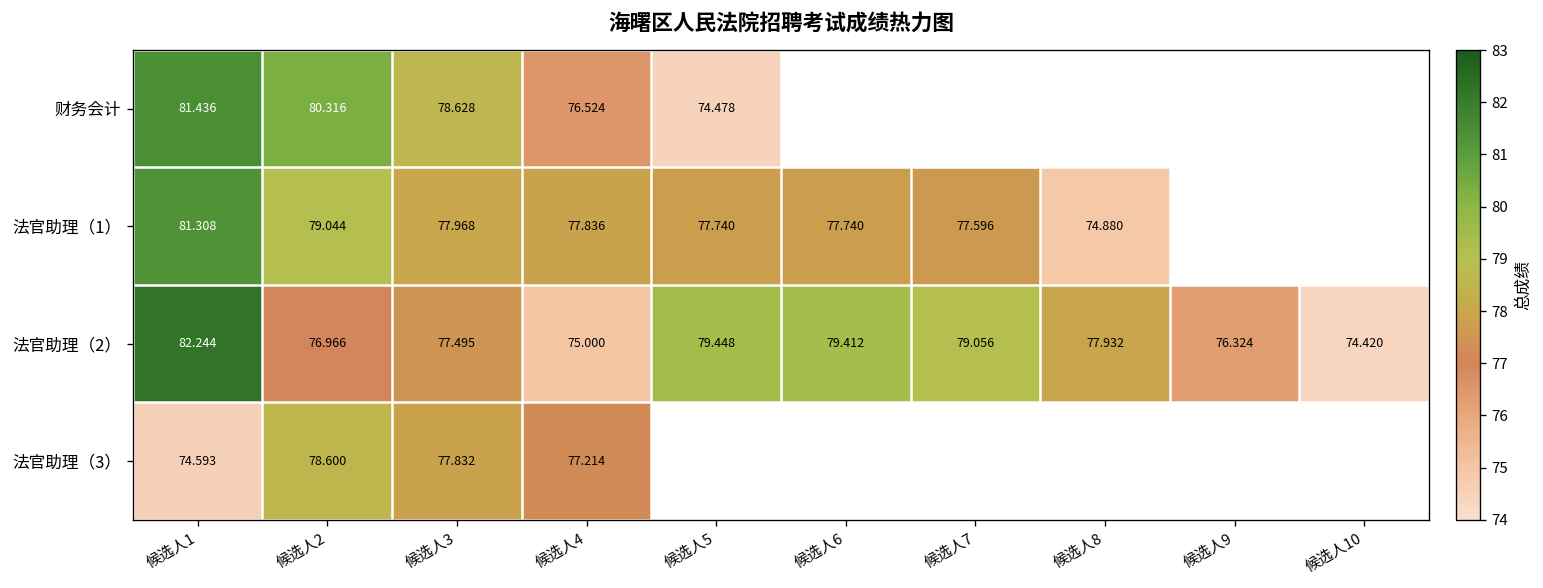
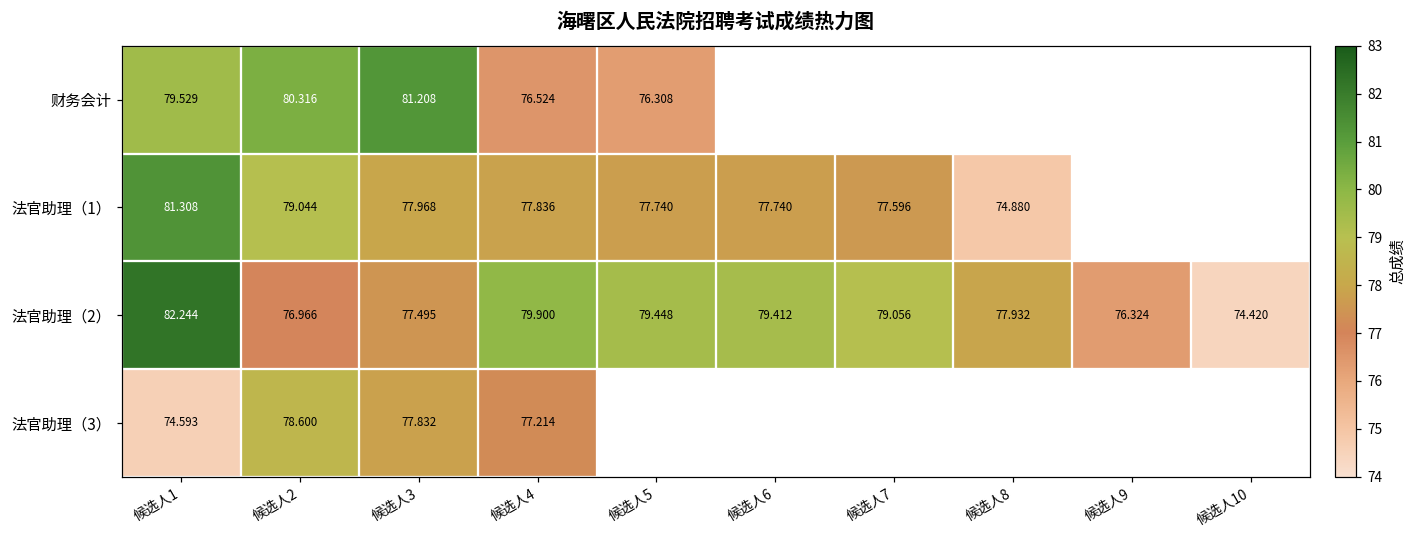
财务会计, 候选人1: 81.436 -> 79.529
财务会计, 候选人3: 78.628 -> 81.208
财务会计, 候选人5: 74.478 -> 76.308
法官助理（2）, 候选人4: 75.000 -> 79.900
